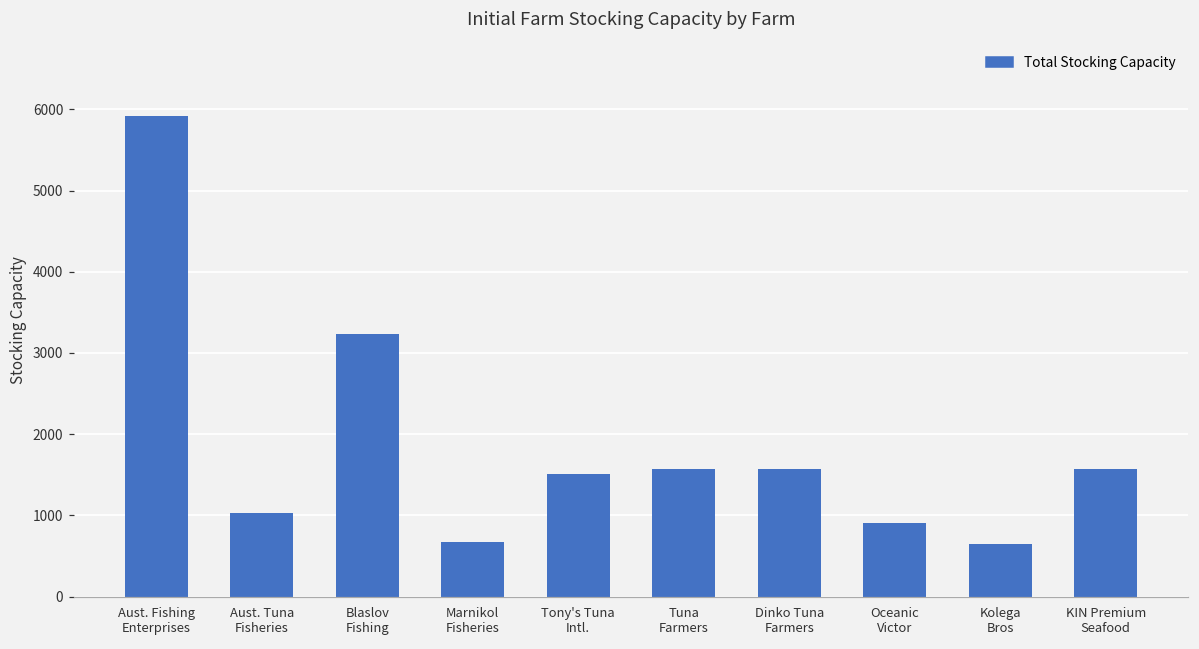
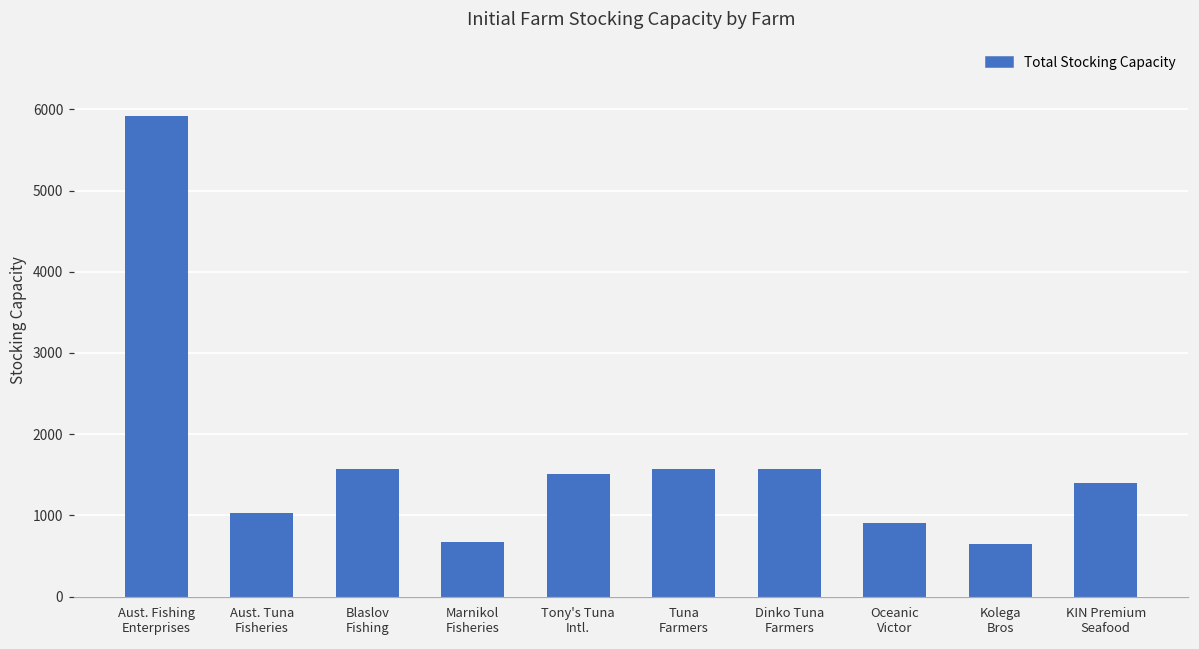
Blaslov Fishing: 3200 -> 1600
KIN Premium Seafood: 1600 -> 1400
